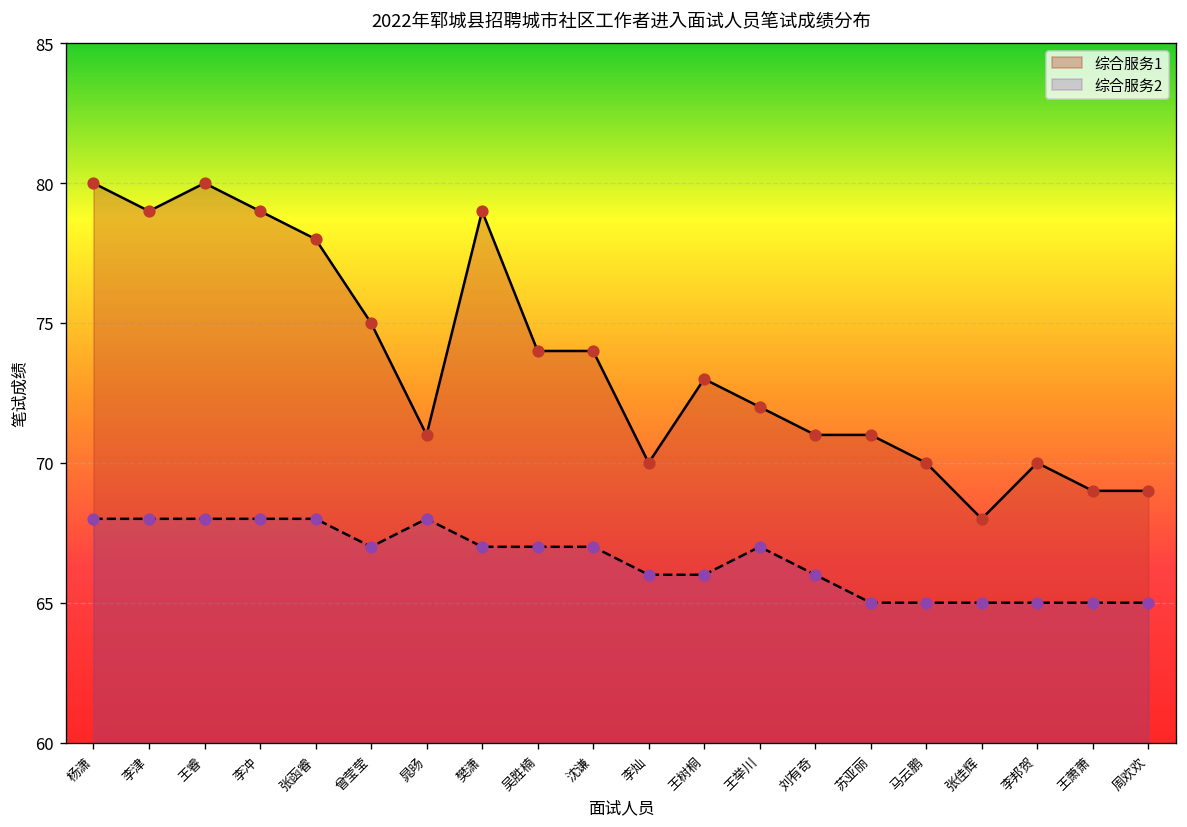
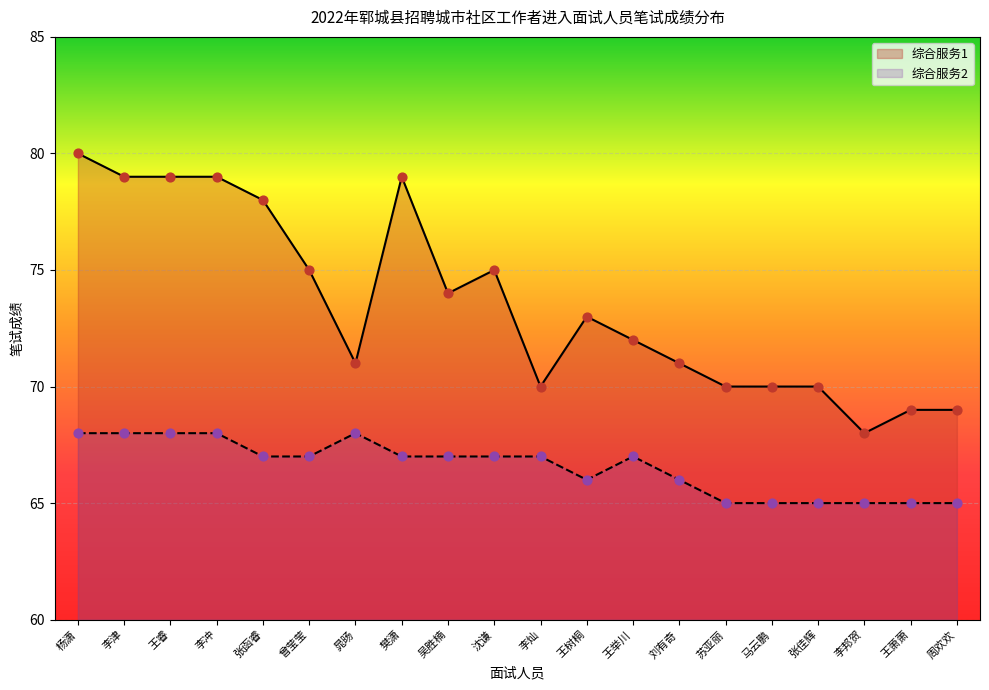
综合服务1, 王睿: 80 -> 79
综合服务2, 张函睿: 68 -> 67
综合服务1, 沈谦: 74 -> 75
综合服务2, 李灿: 66 -> 67
综合服务1, 苏亚丽: 71 -> 70
综合服务1, 张佳辉: 68 -> 70
综合服务1, 李邦贺: 70 -> 68
